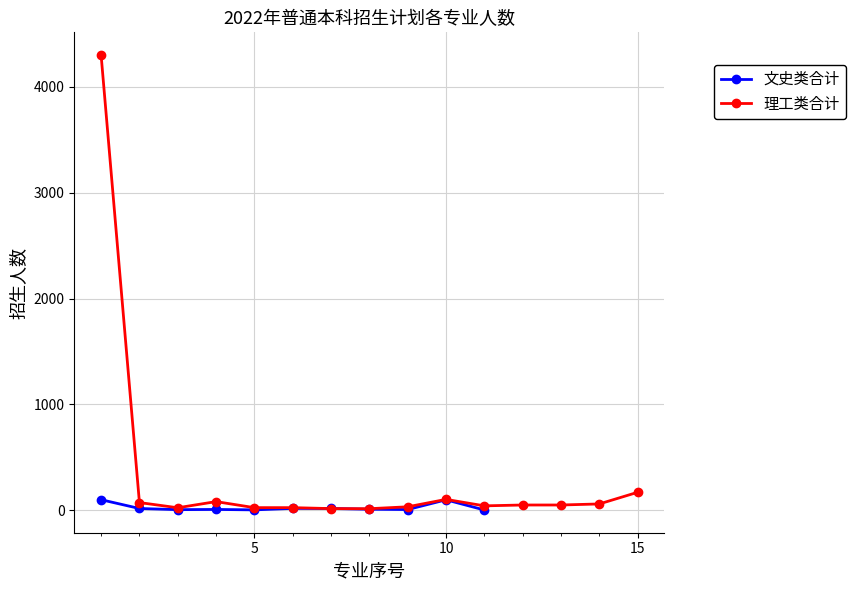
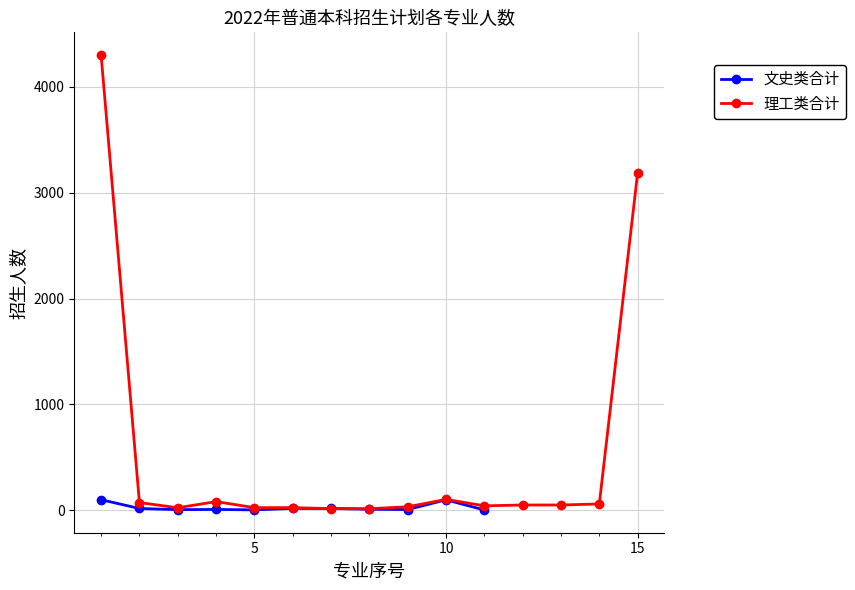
理工类合计, 15: 170 -> 3190
